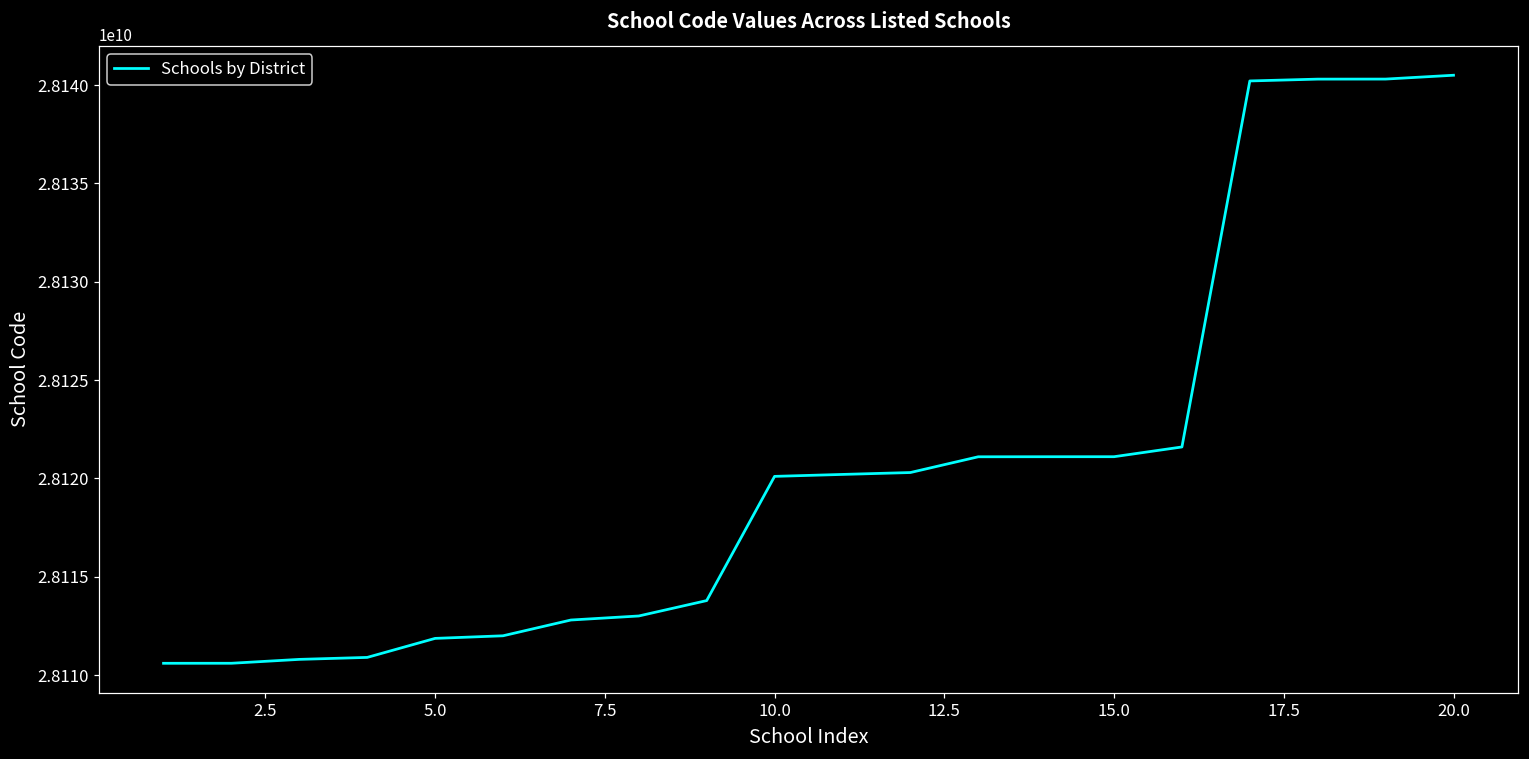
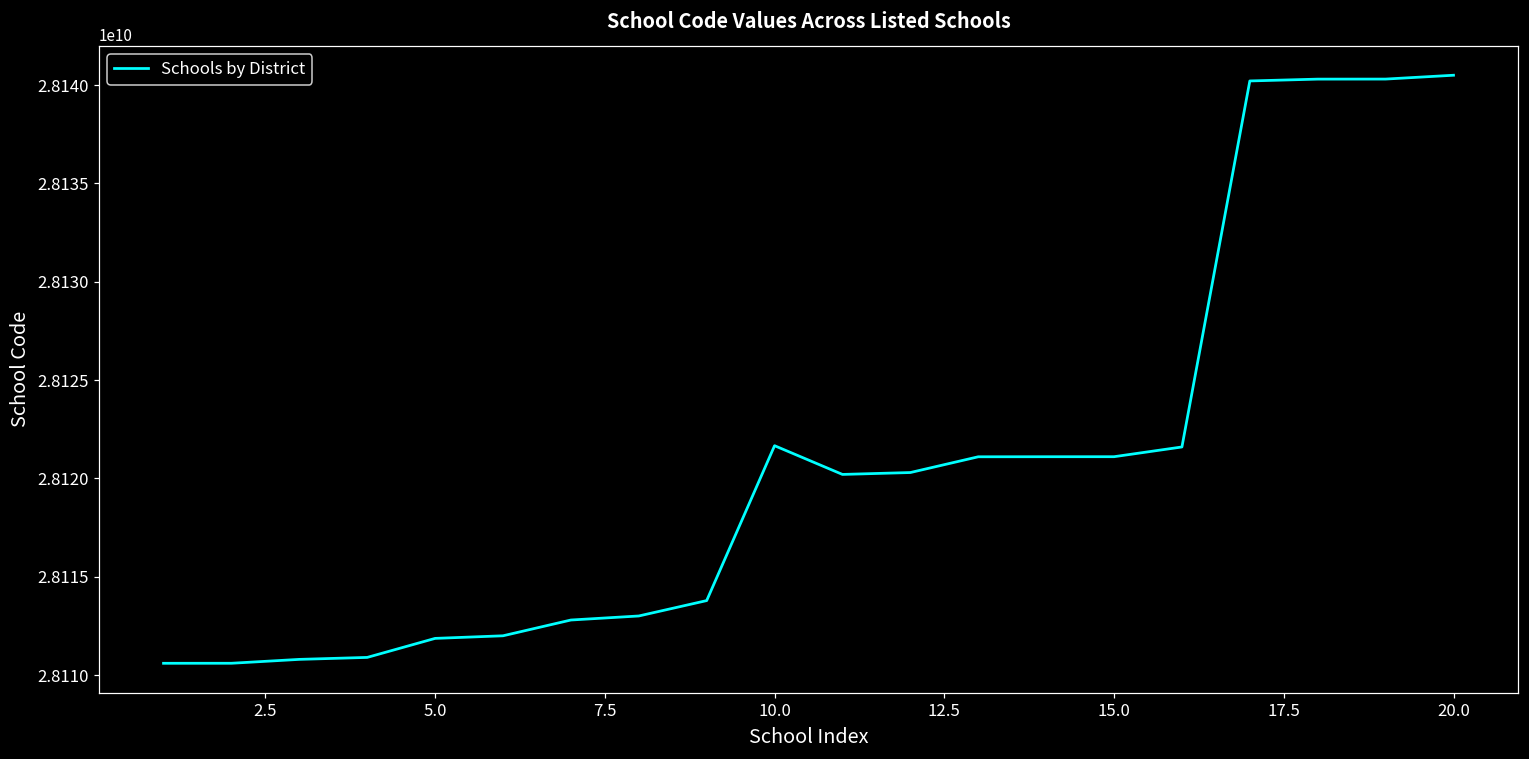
10.0: 28120100000 -> 28121700000
